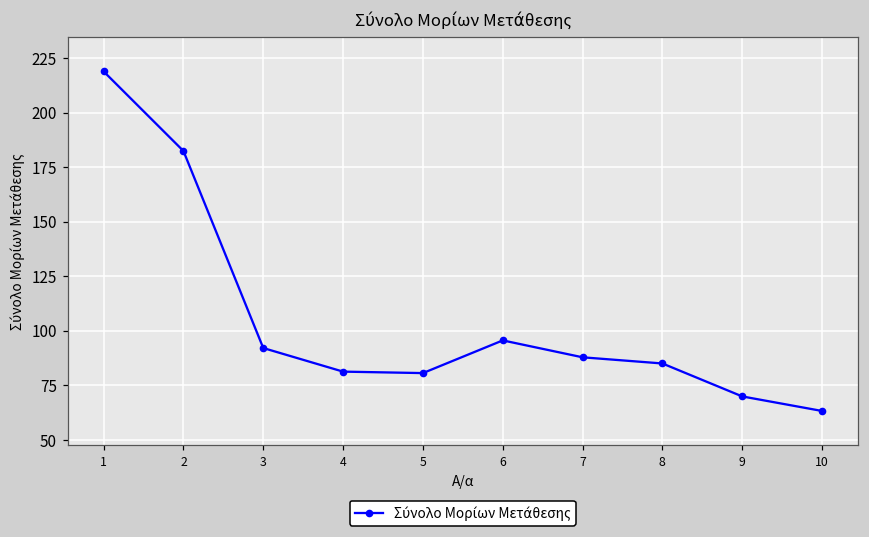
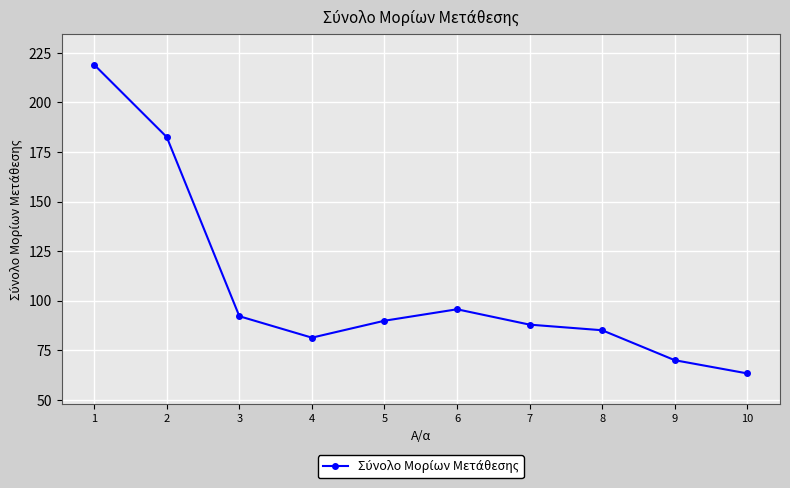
5: 81 -> 90
